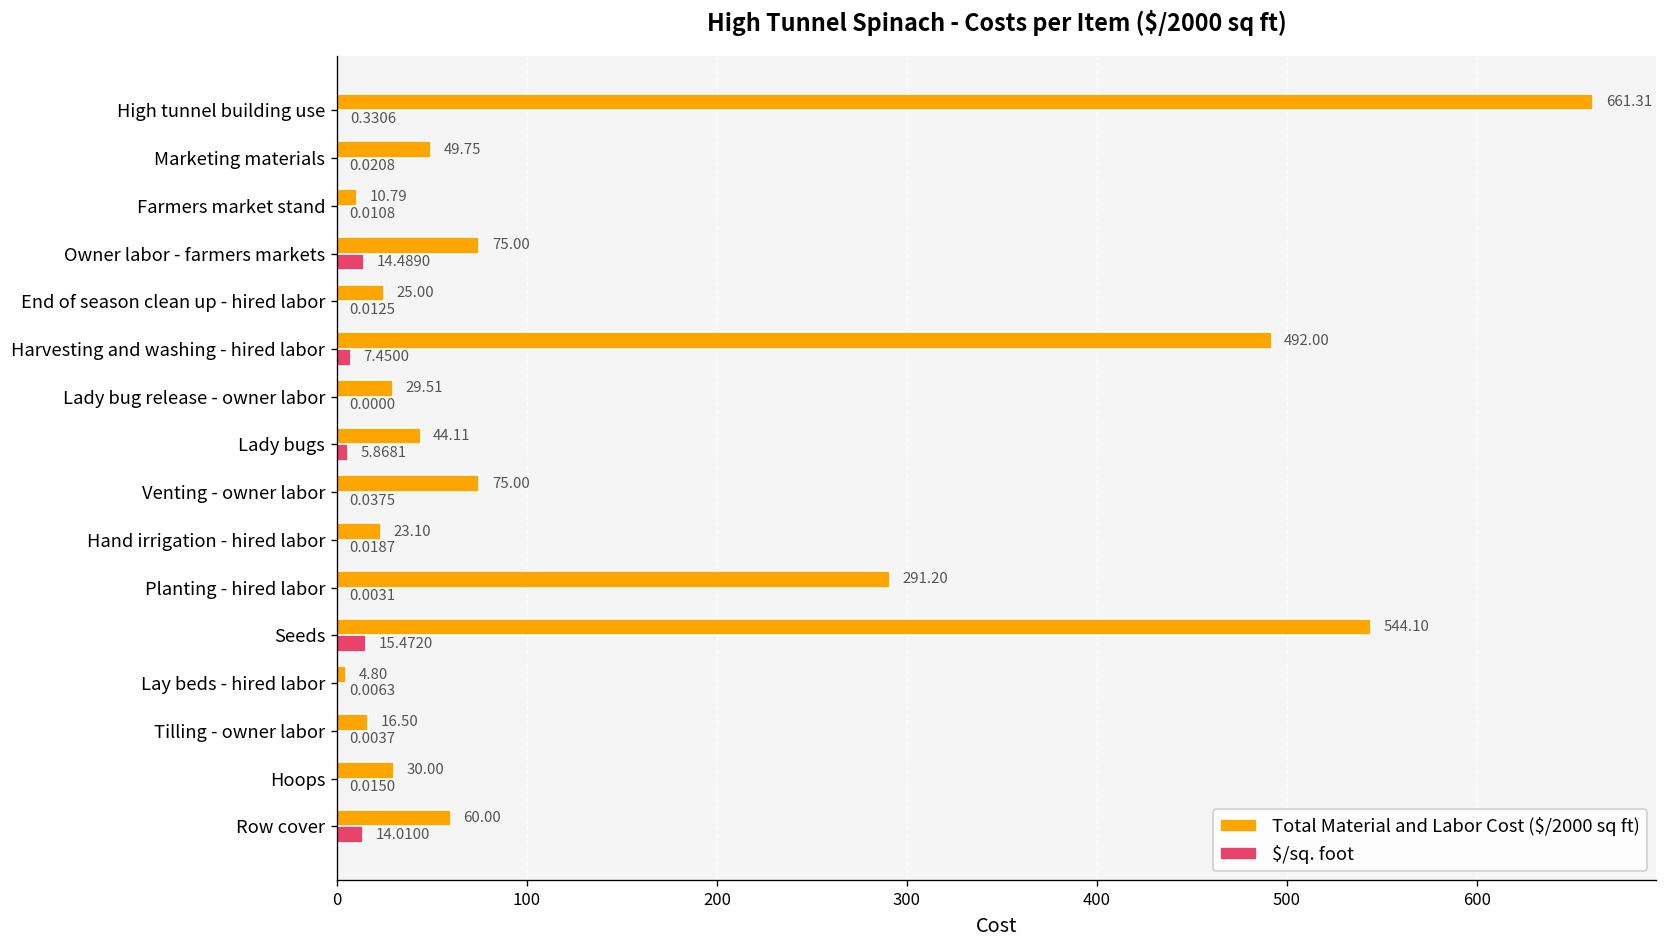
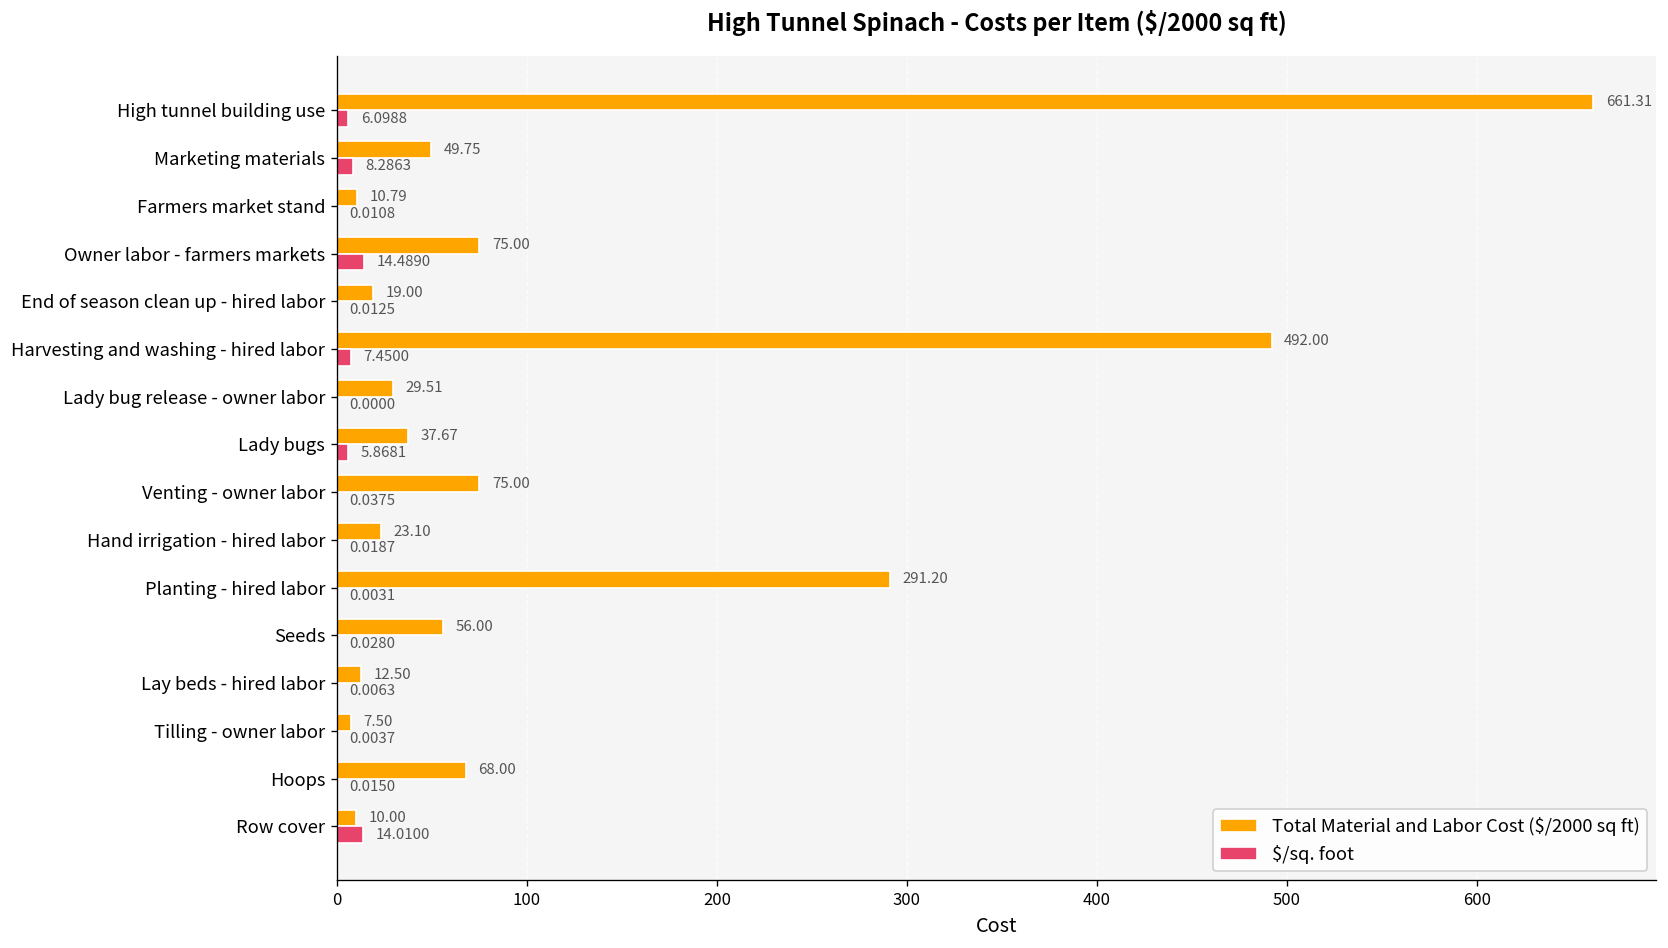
$/sq. foot, High tunnel building use: 0.3306 -> 6.0988
$/sq. foot, Marketing materials: 0.0208 -> 8.2863
Total Material and Labor Cost ($/2000 sq ft), End of season clean up - hired labor: 25.00 -> 19.00
Total Material and Labor Cost ($/2000 sq ft), Lady bugs: 44.11 -> 37.67
Total Material and Labor Cost ($/2000 sq ft), Seeds: 544.10 -> 56.00
$/sq. foot, Seeds: 15.4720 -> 0.0280
Total Material and Labor Cost ($/2000 sq ft), Lay beds - hired labor: 4.80 -> 12.50
Total Material and Labor Cost ($/2000 sq ft), Tilling - owner labor: 16.50 -> 7.50
Total Material and Labor Cost ($/2000 sq ft), Hoops: 30.00 -> 68.00
Total Material and Labor Cost ($/2000 sq ft), Row cover: 60.00 -> 10.00
